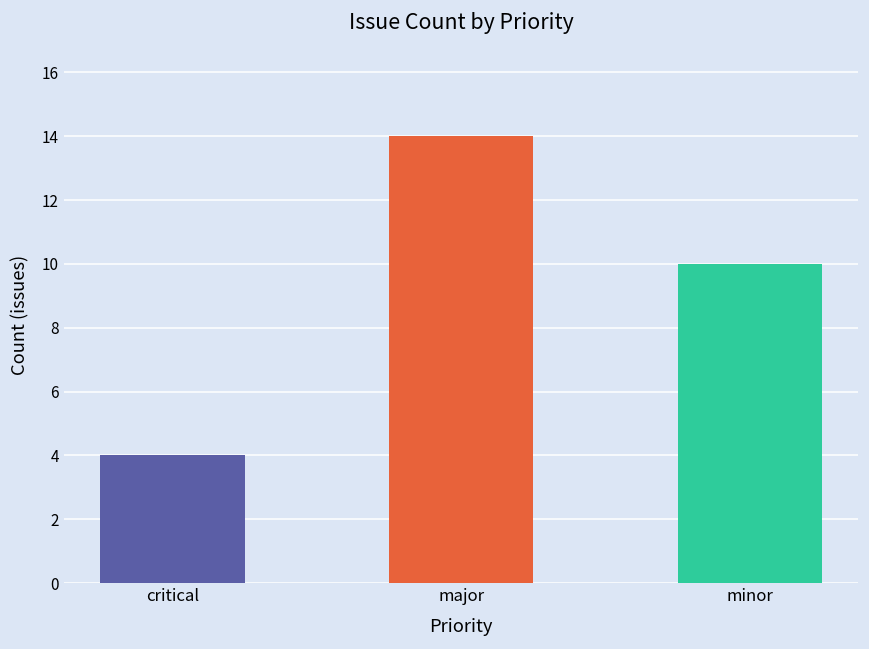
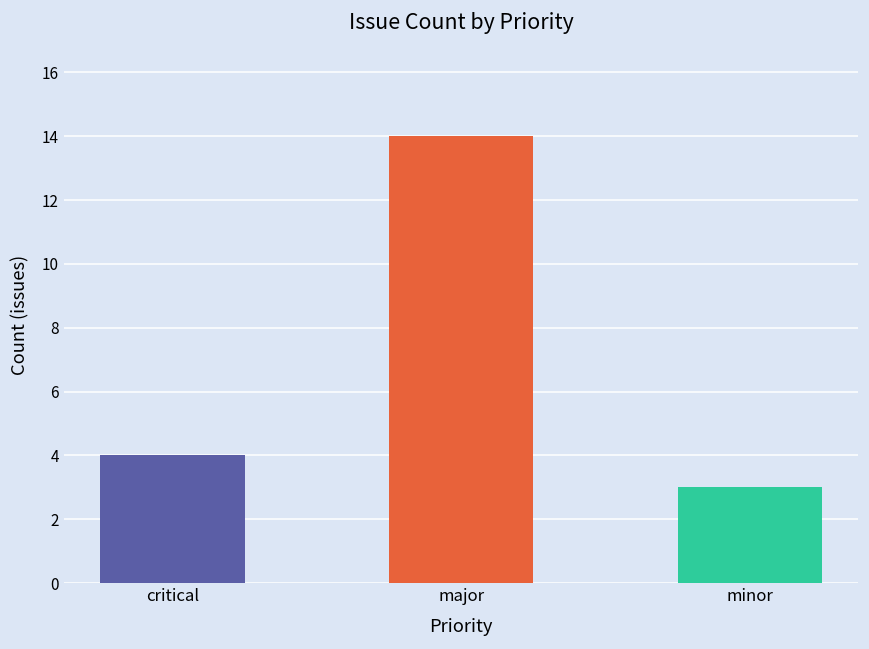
minor: 10 -> 3
